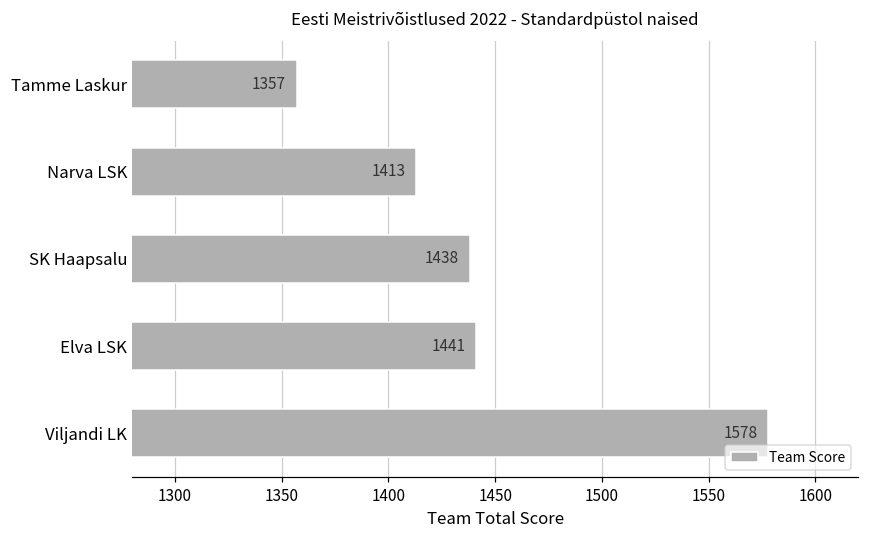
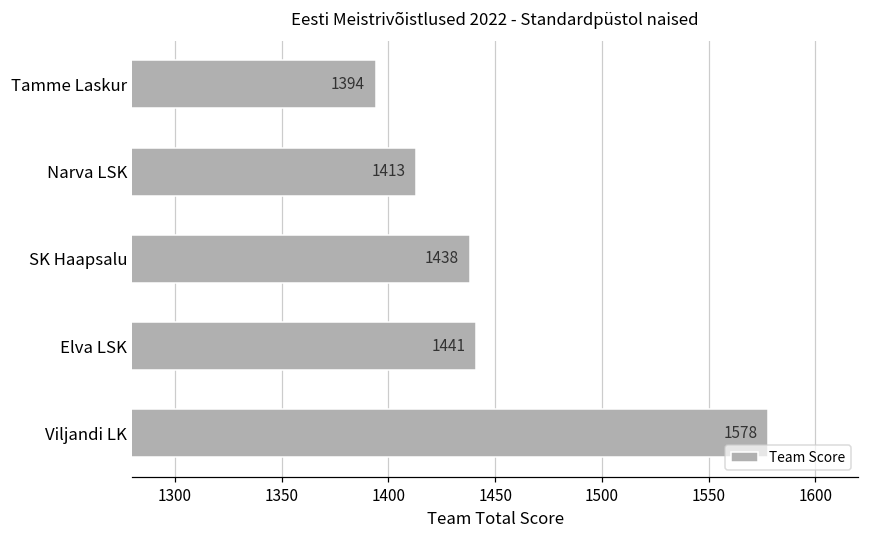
Tamme Laskur: 1357 -> 1394
